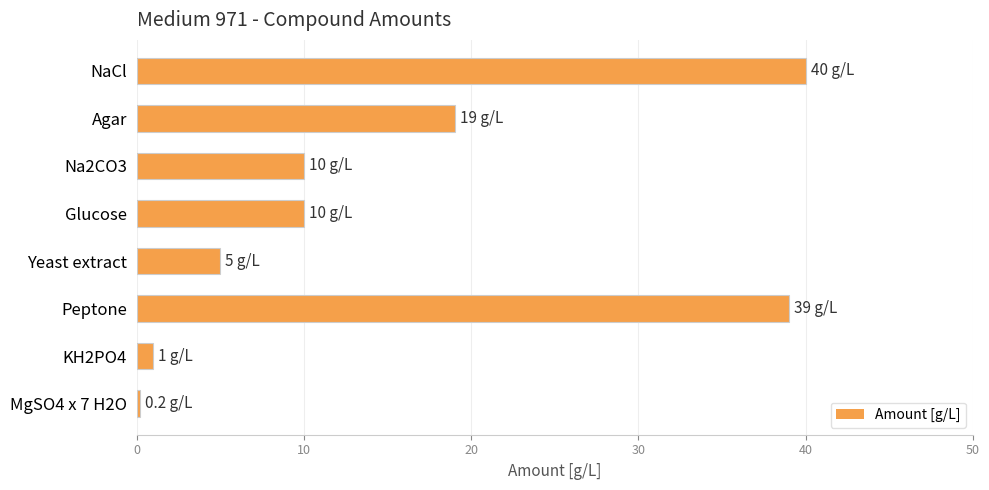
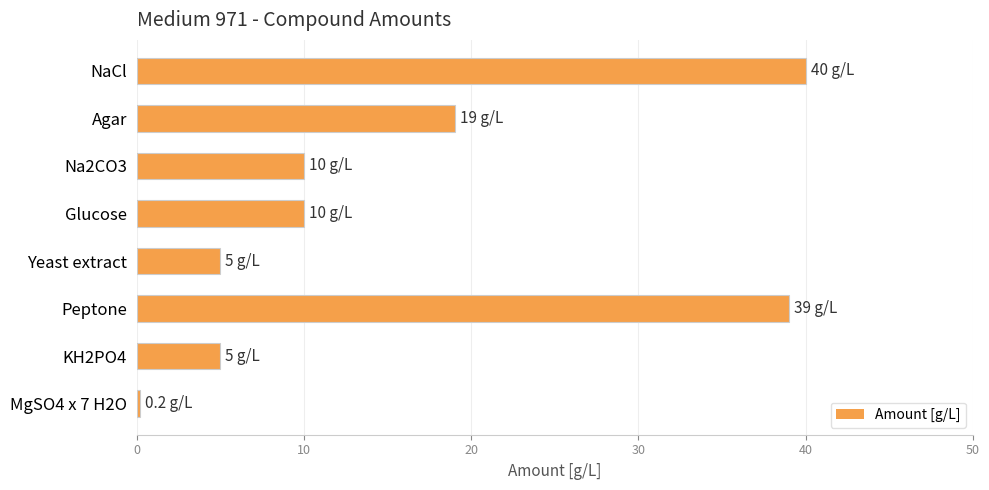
KH2PO4: 1 -> 5
